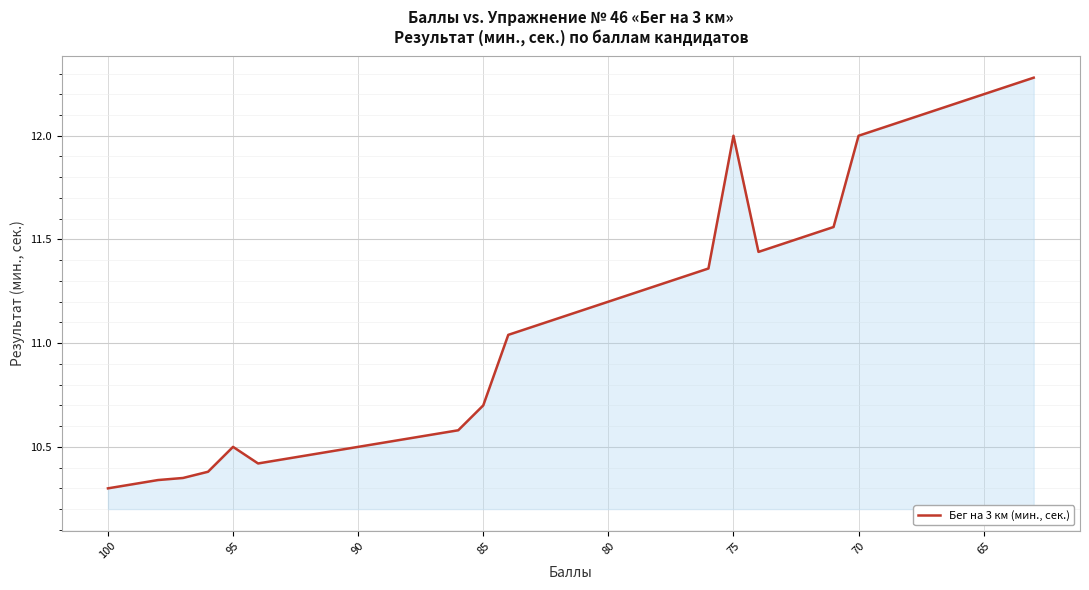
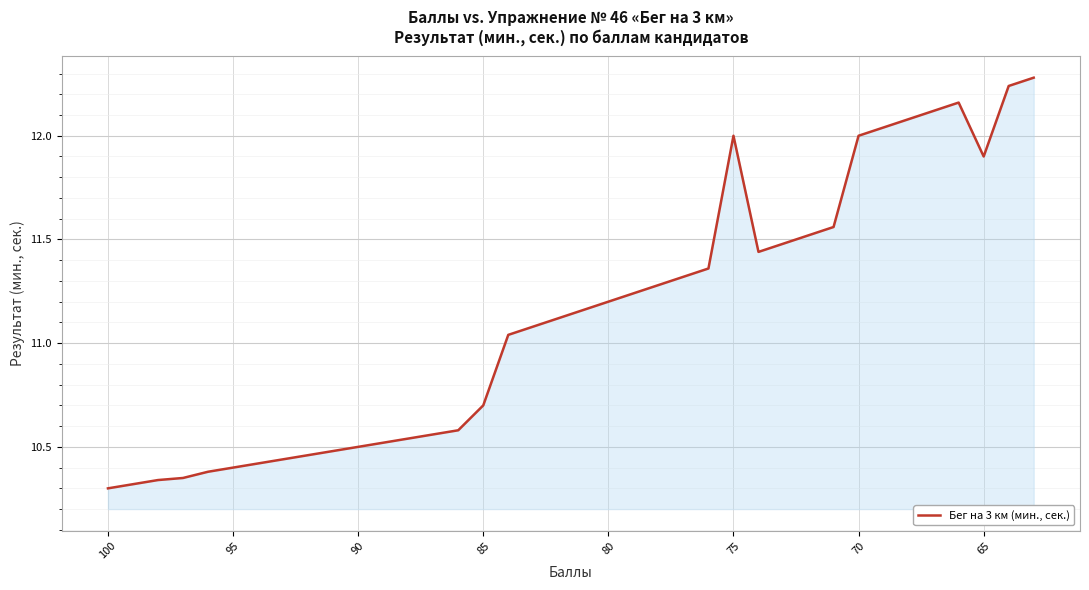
95: 10.5 -> 10.4
65: 12.2 -> 11.9
